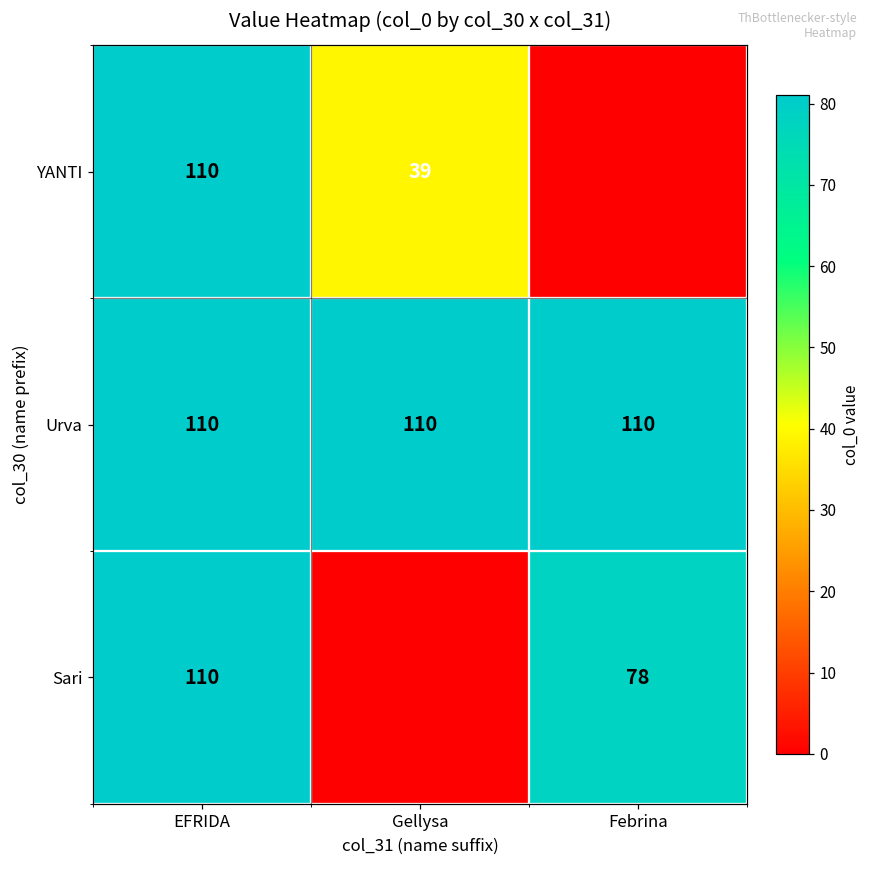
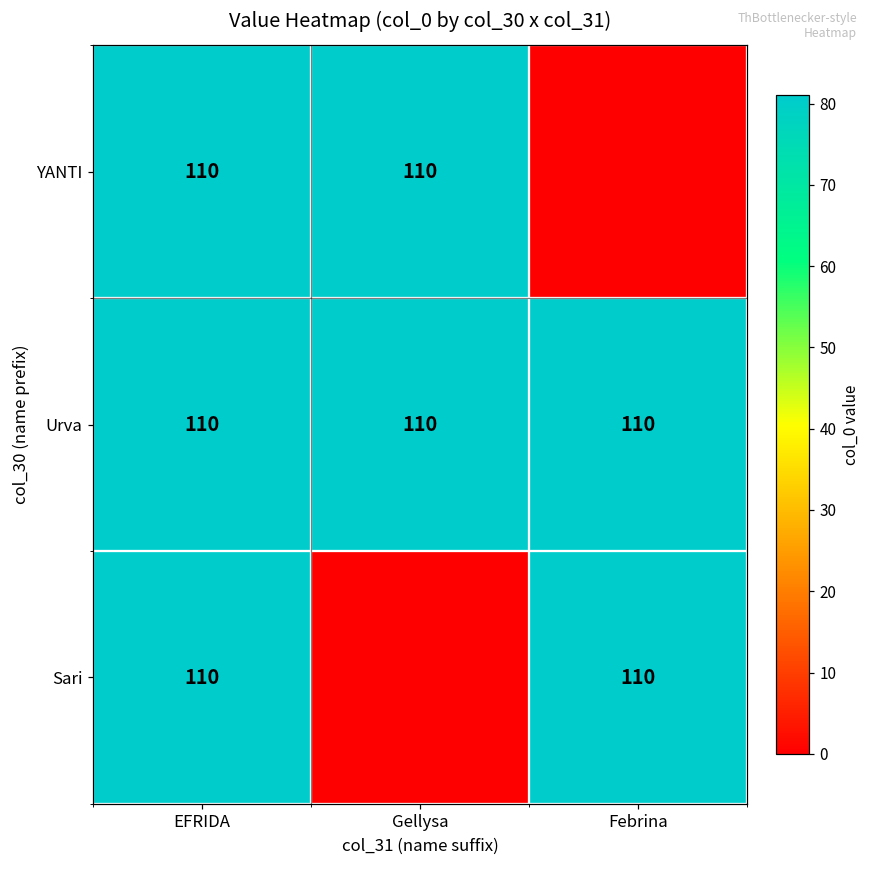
YANTI, Gellysa: 39 -> 110
Sari, Febrina: 78 -> 110
